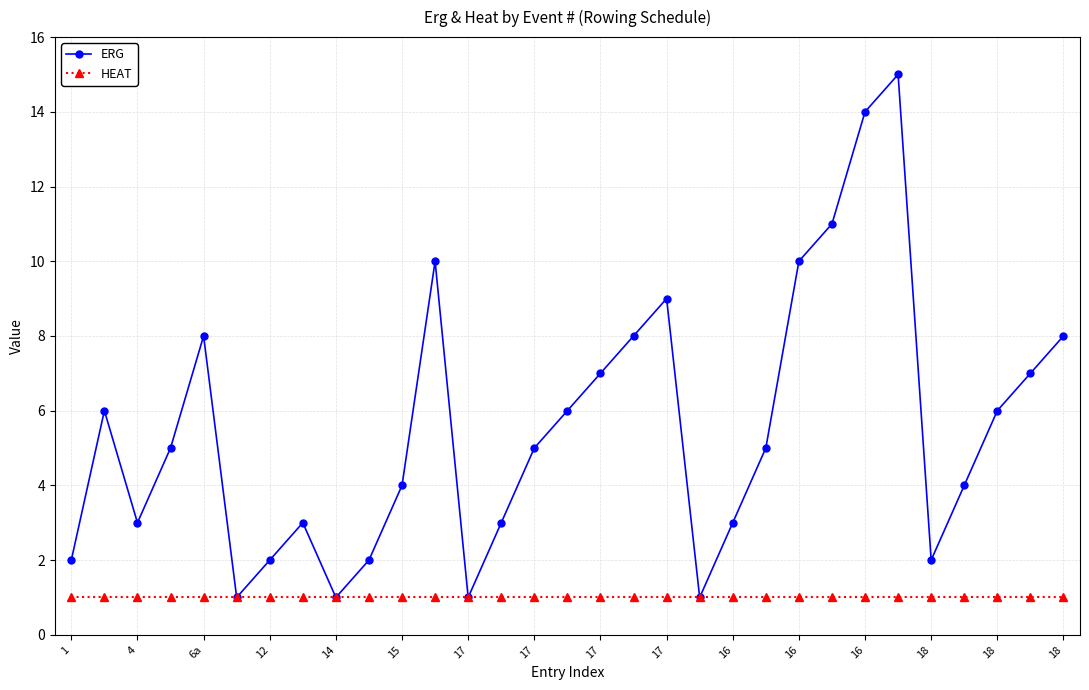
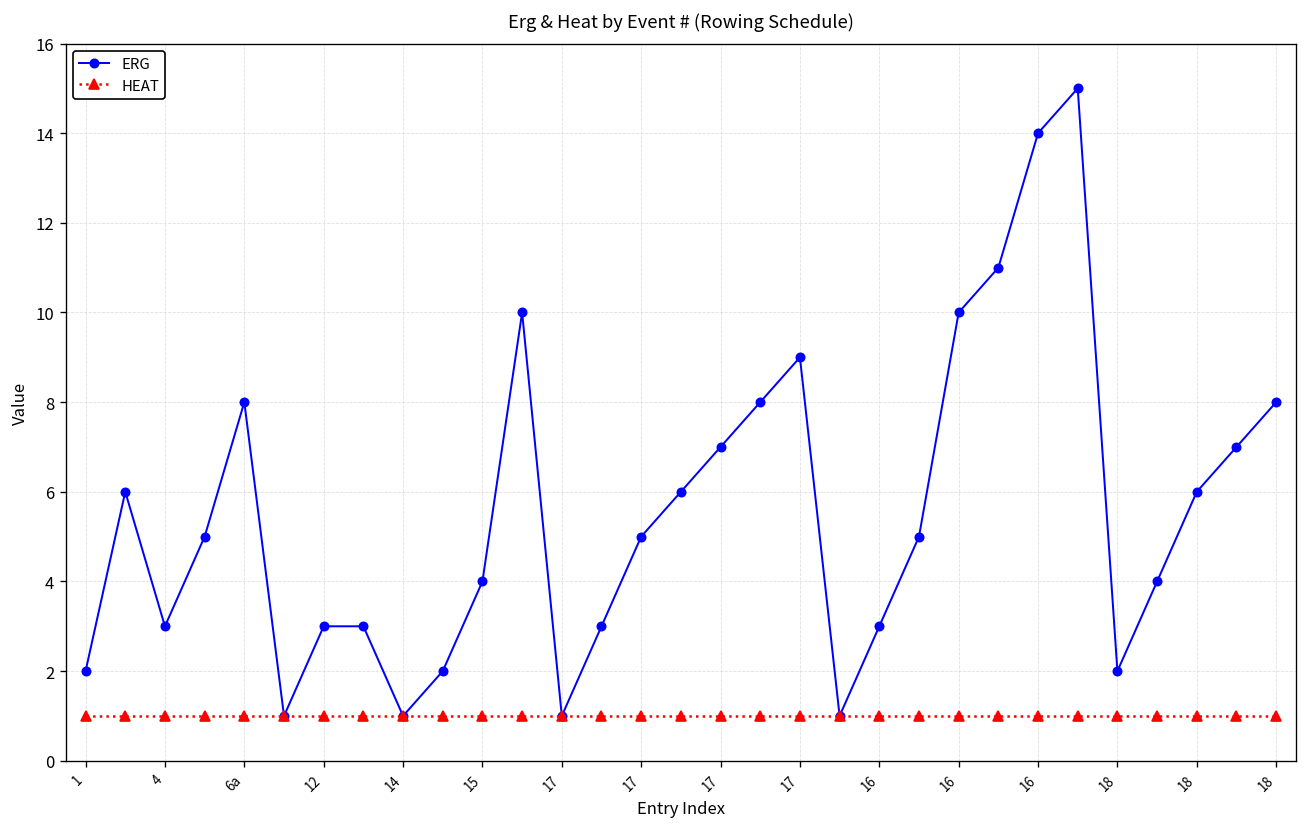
ERG, 12: 2 -> 3
